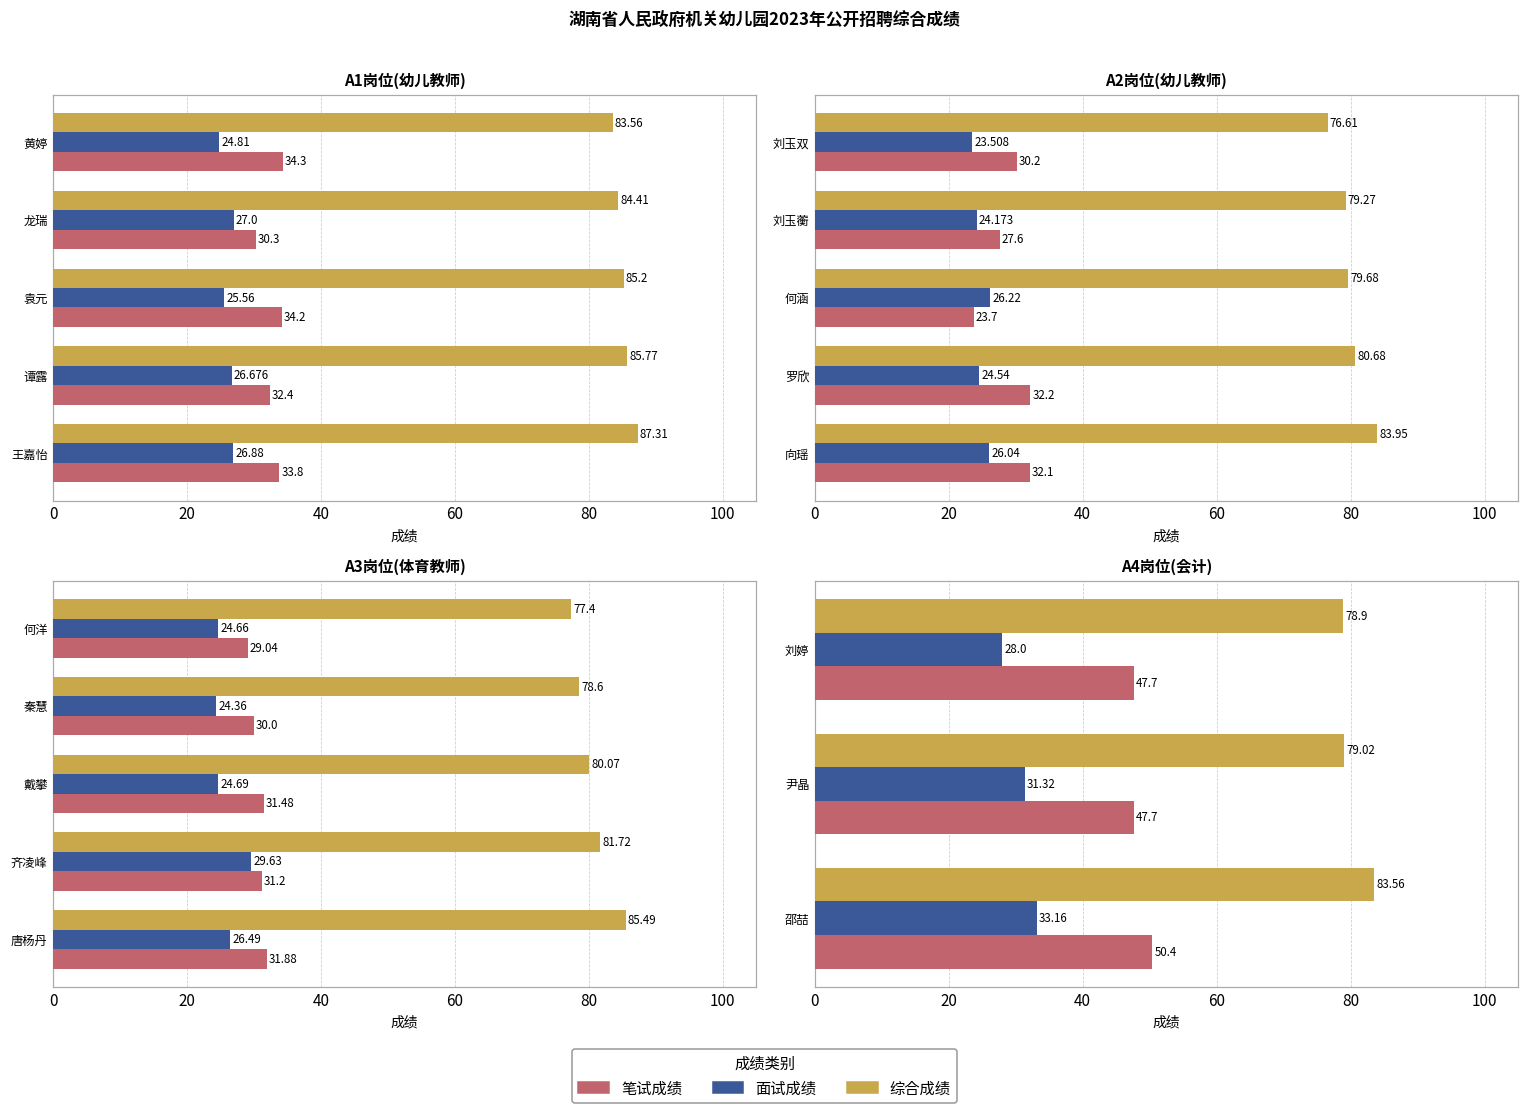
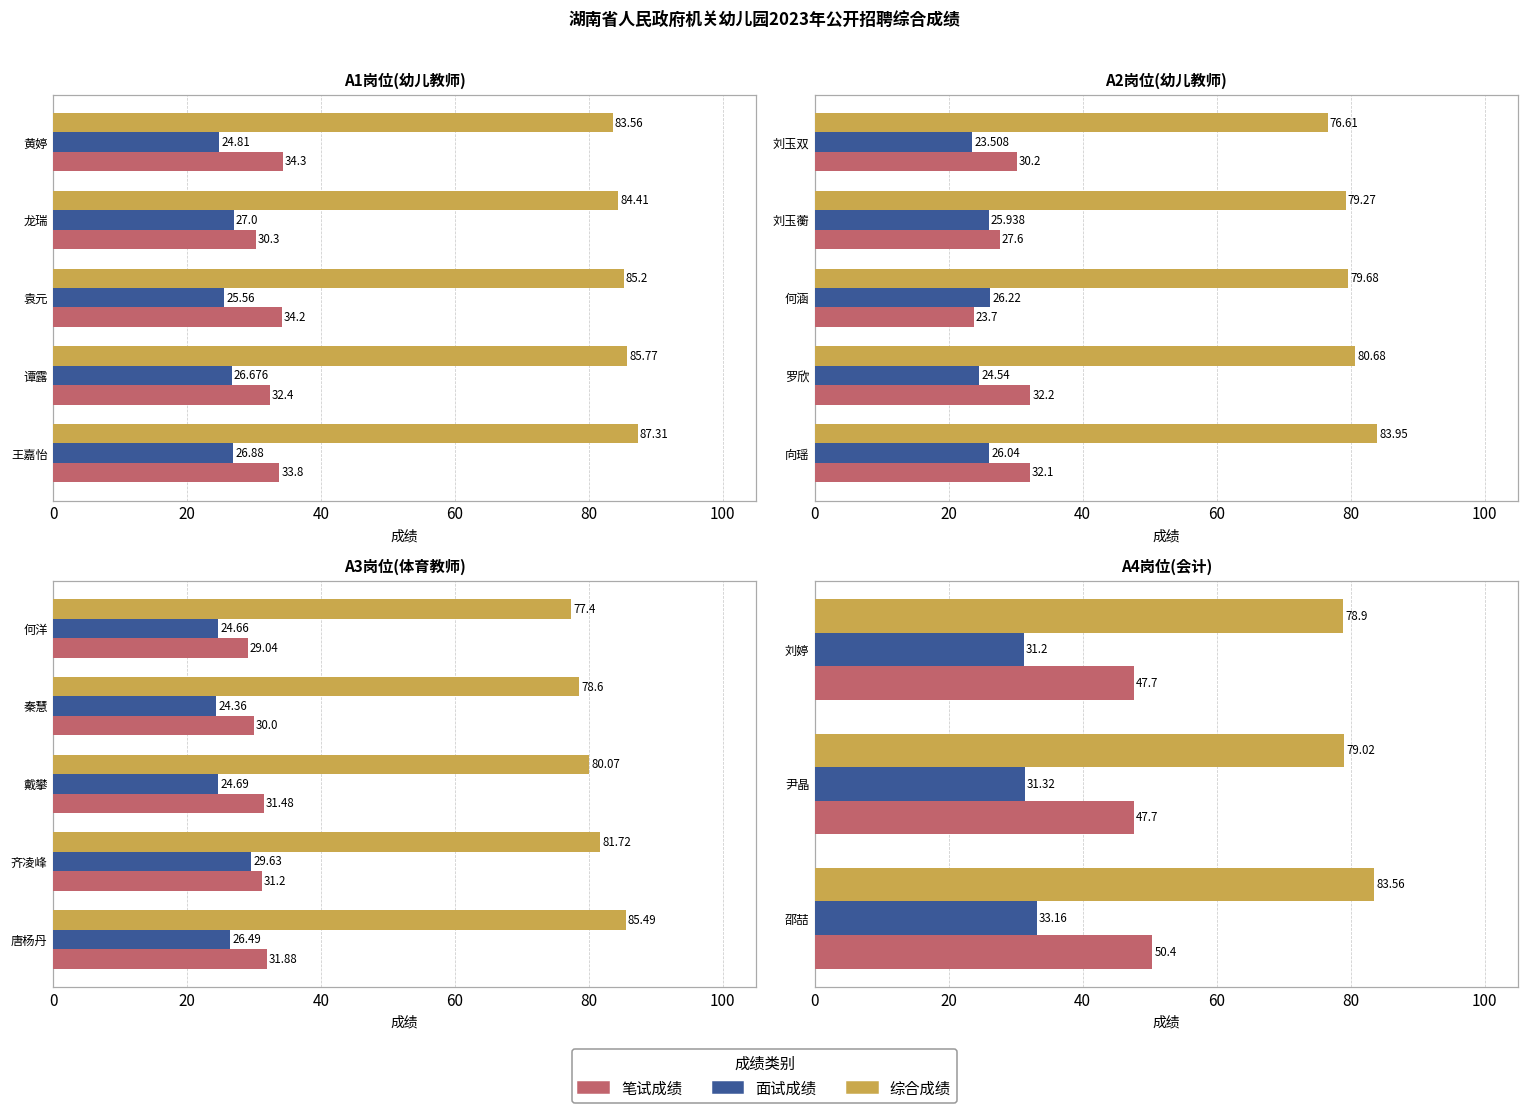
A2岗位(幼儿教师), 面试成绩, 刘玉蘅: 24.173 -> 25.938
A4岗位(会计), 面试成绩, 刘婷: 28.0 -> 31.2
